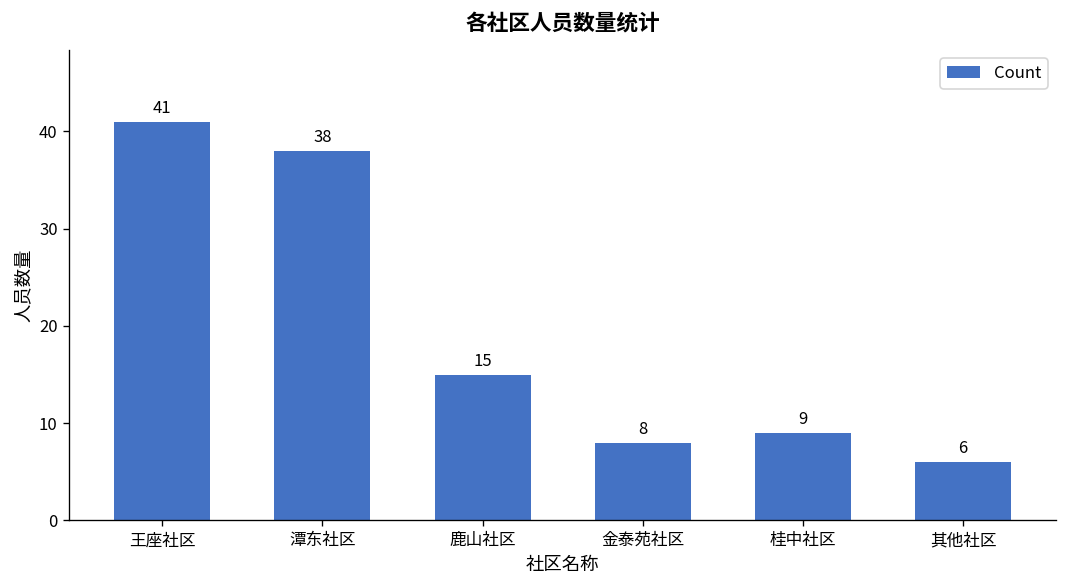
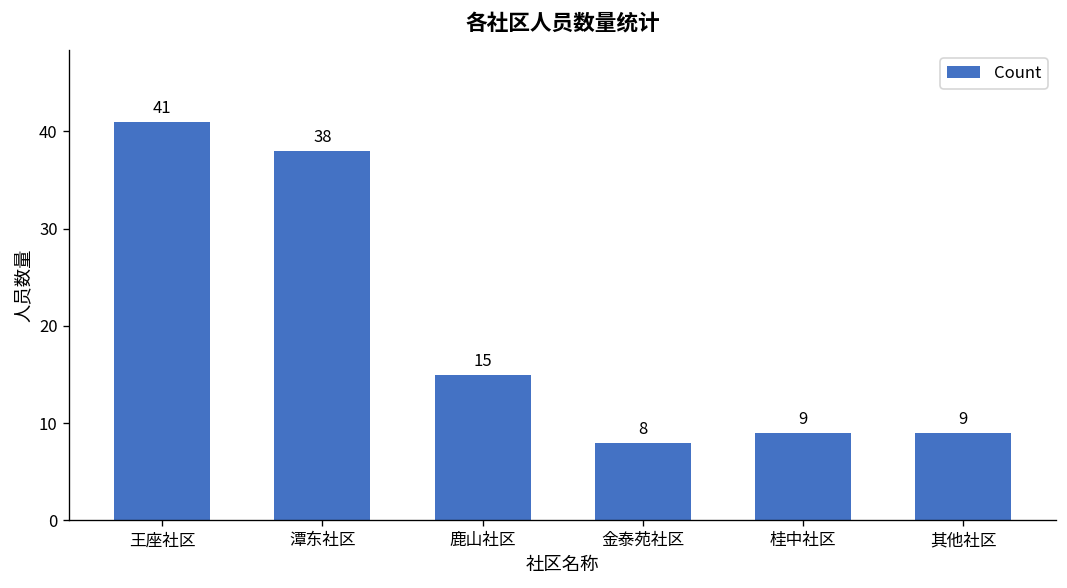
其他社区: 6 -> 9
